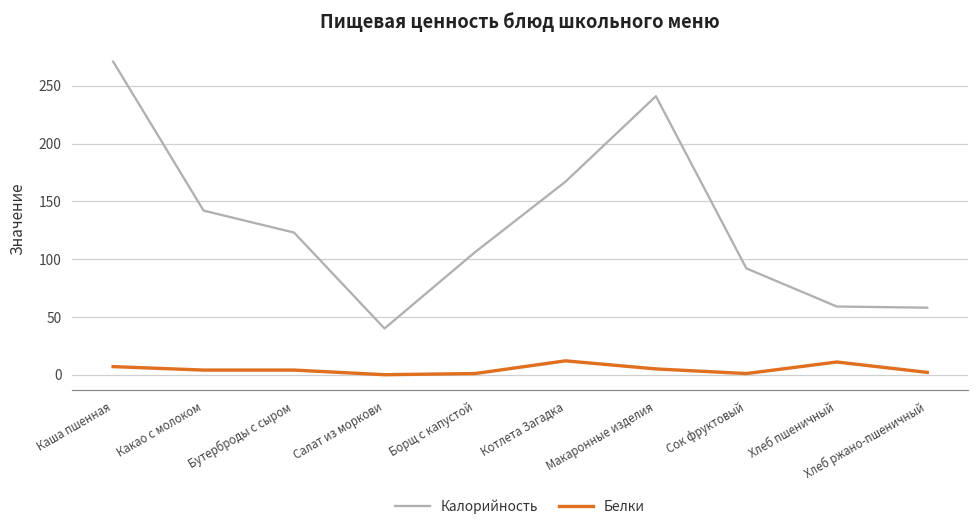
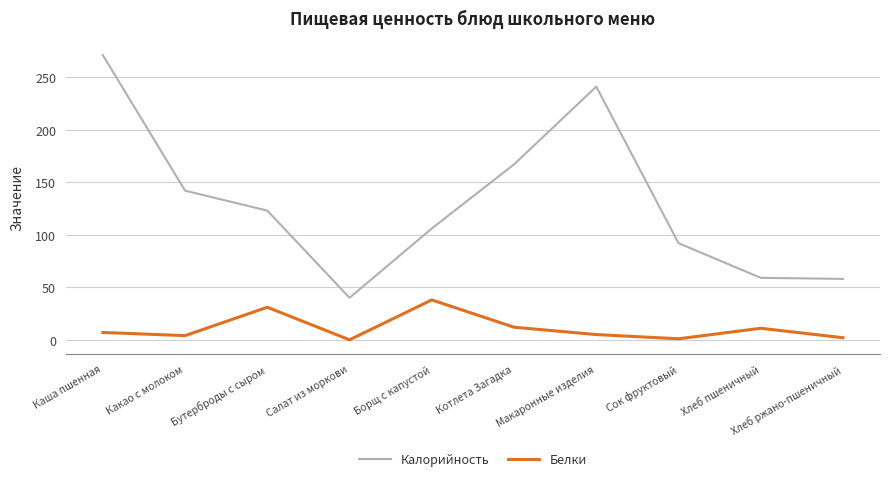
Белки, Бутерброды с сыром: 4 -> 31
Белки, Борщ с капустой: 1 -> 38
